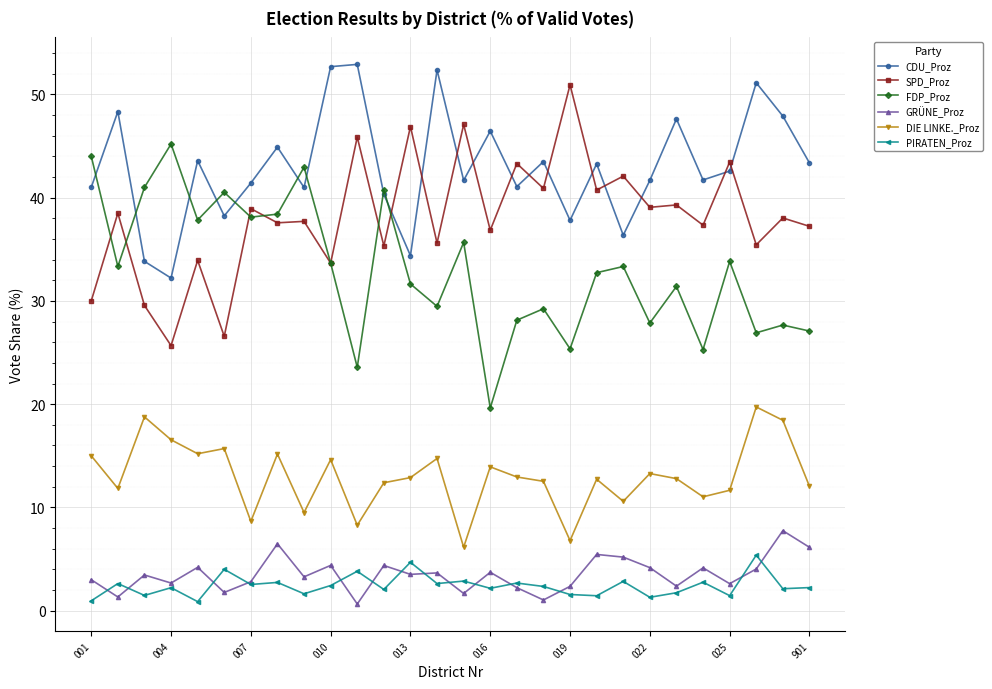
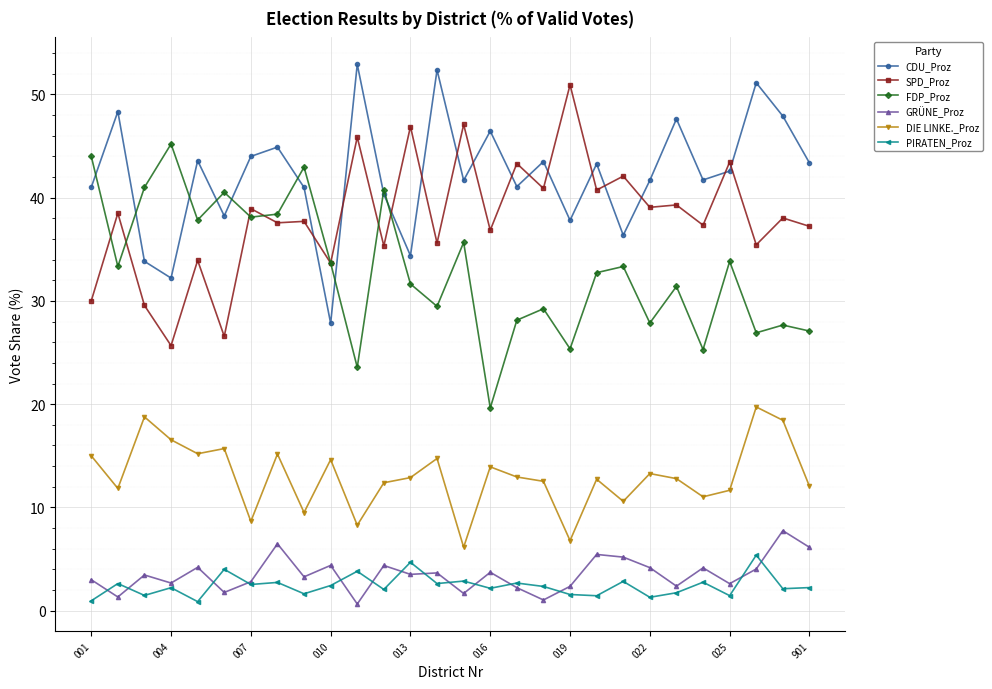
CDU_Proz, 007: 41.4 -> 44.0
CDU_Proz, 010: 52.7 -> 27.8
